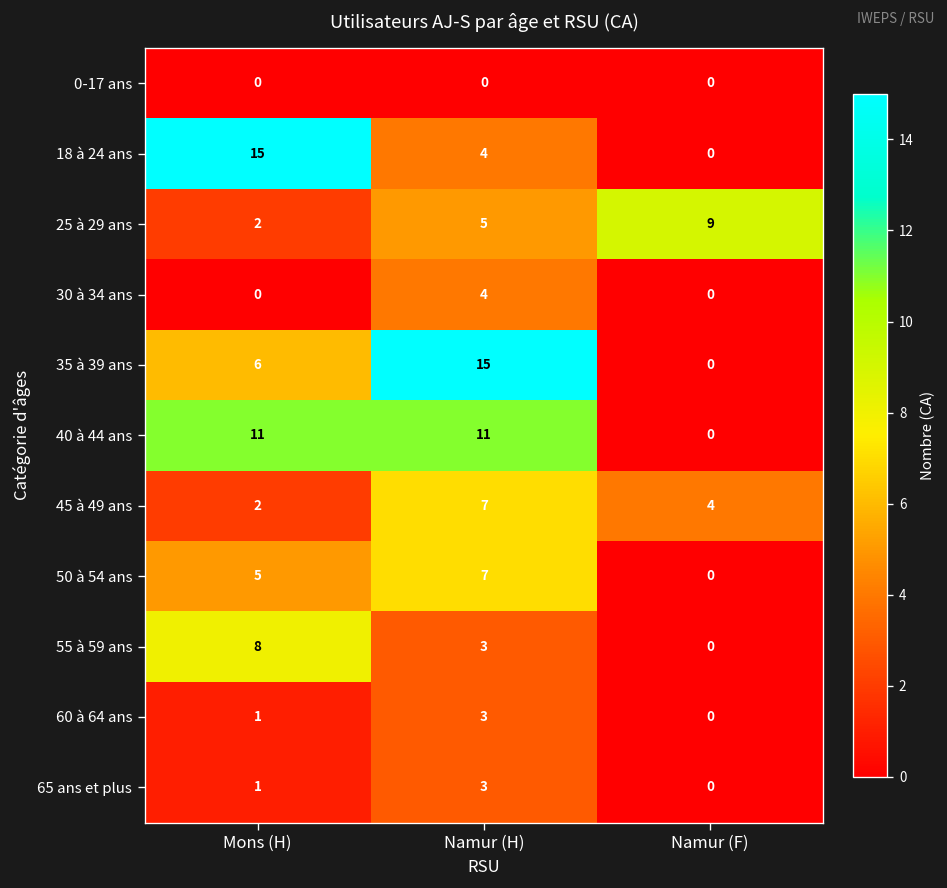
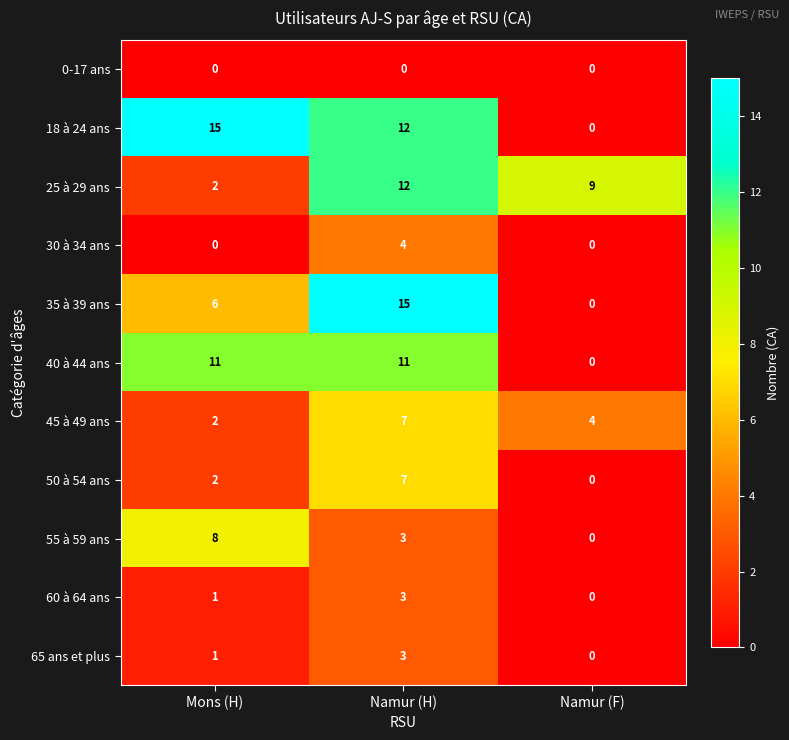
18 à 24 ans, Namur (H): 4 -> 12
25 à 29 ans, Namur (H): 5 -> 12
50 à 54 ans, Mons (H): 5 -> 2
